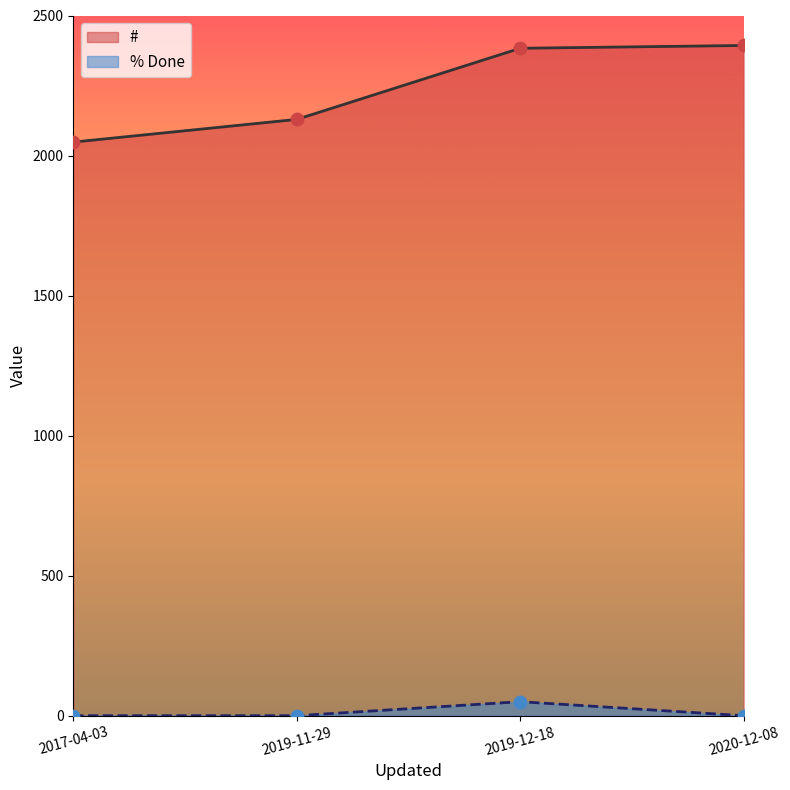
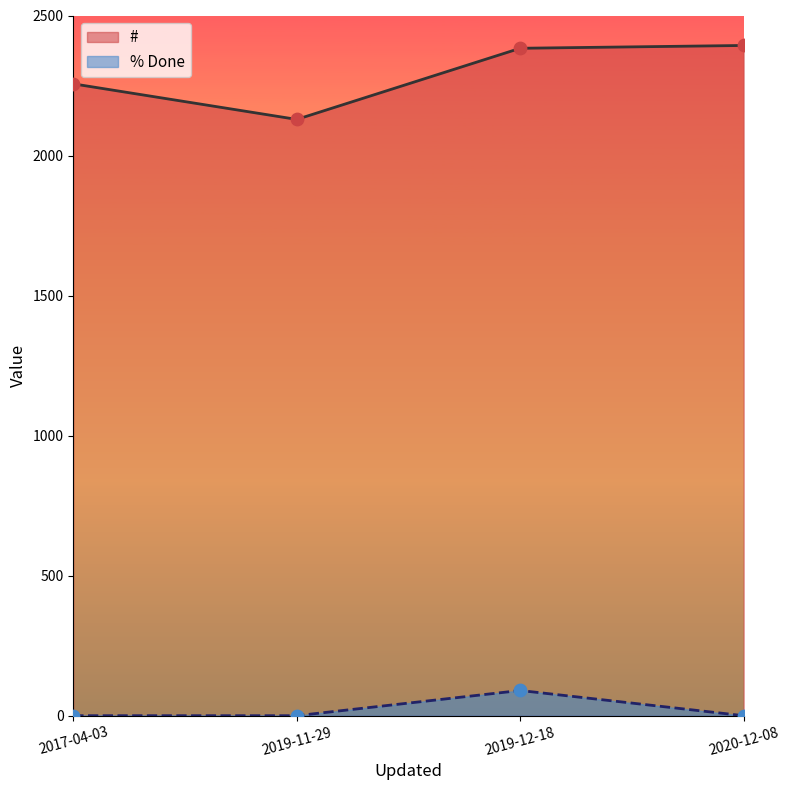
#, 2017-04-03: 2050 -> 2260
% Done, 2019-12-18: 50 -> 90
